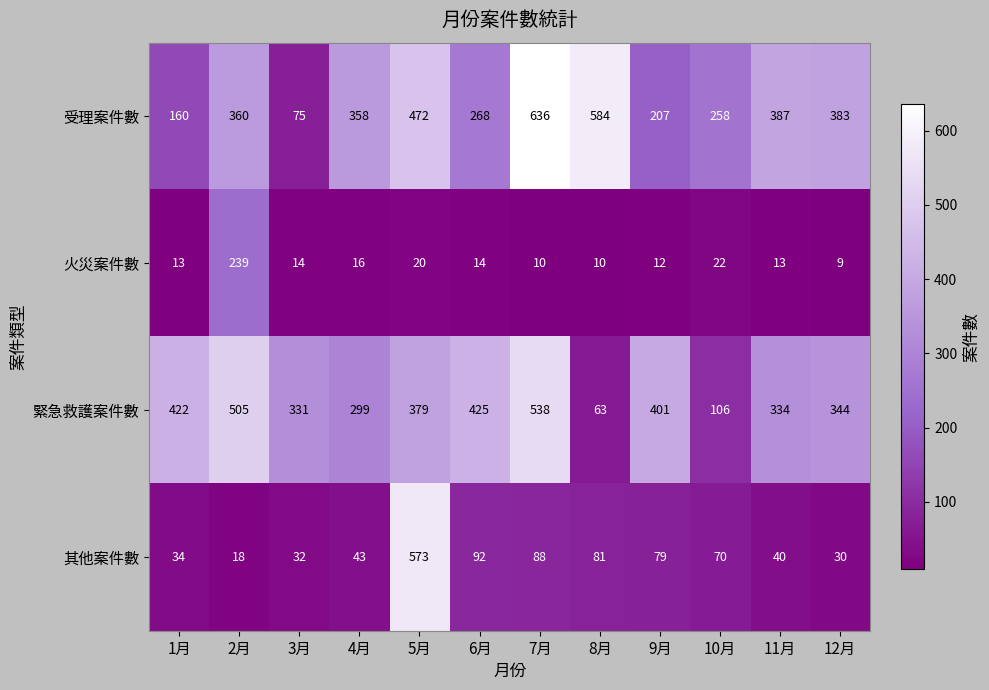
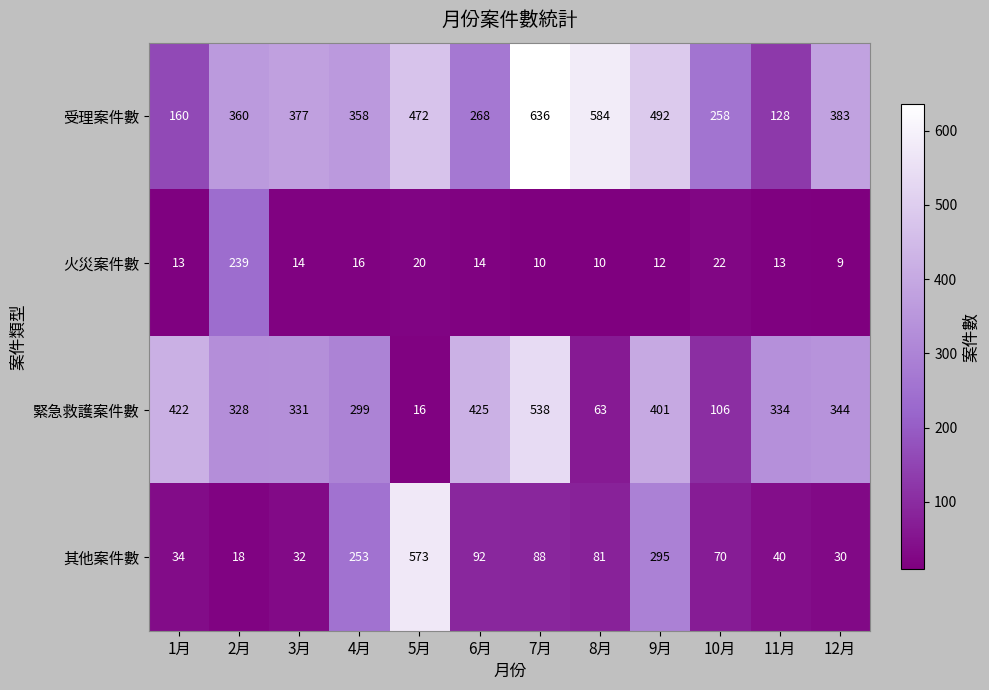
受理案件數, 3月: 75 -> 377
受理案件數, 9月: 207 -> 492
受理案件數, 11月: 387 -> 128
緊急救護案件數, 2月: 505 -> 328
緊急救護案件數, 5月: 379 -> 16
其他案件數, 4月: 43 -> 253
其他案件數, 9月: 79 -> 295
